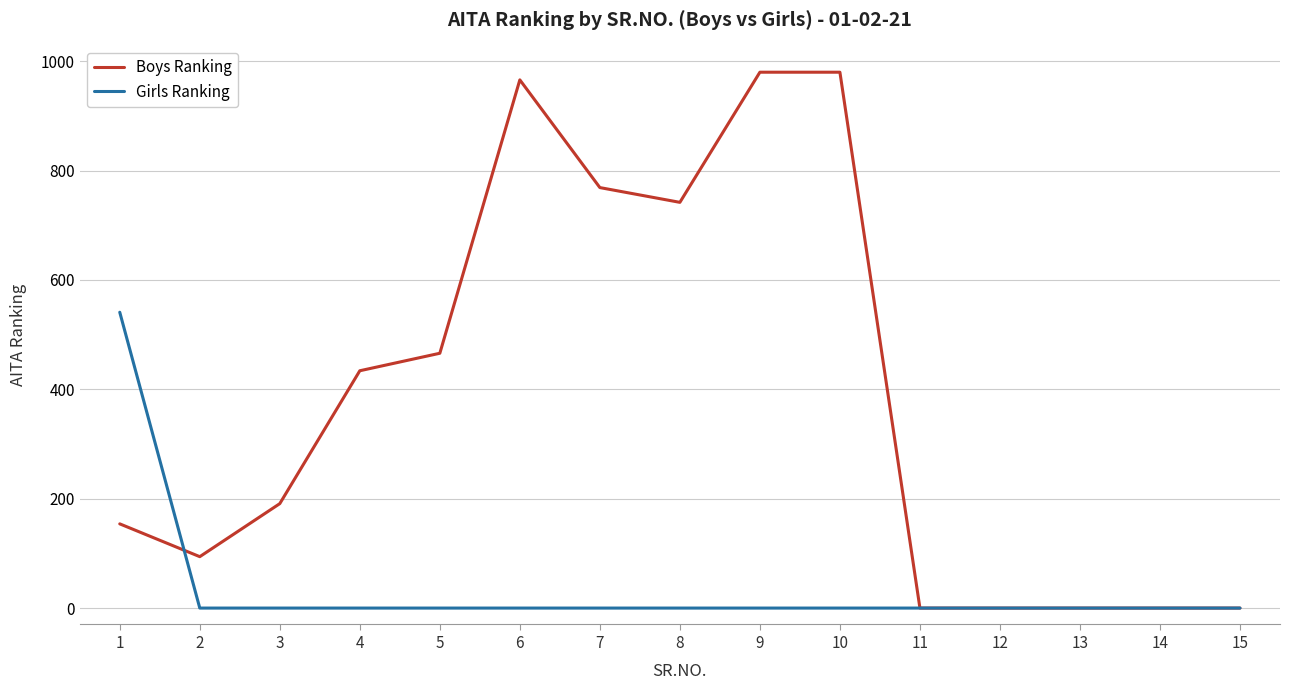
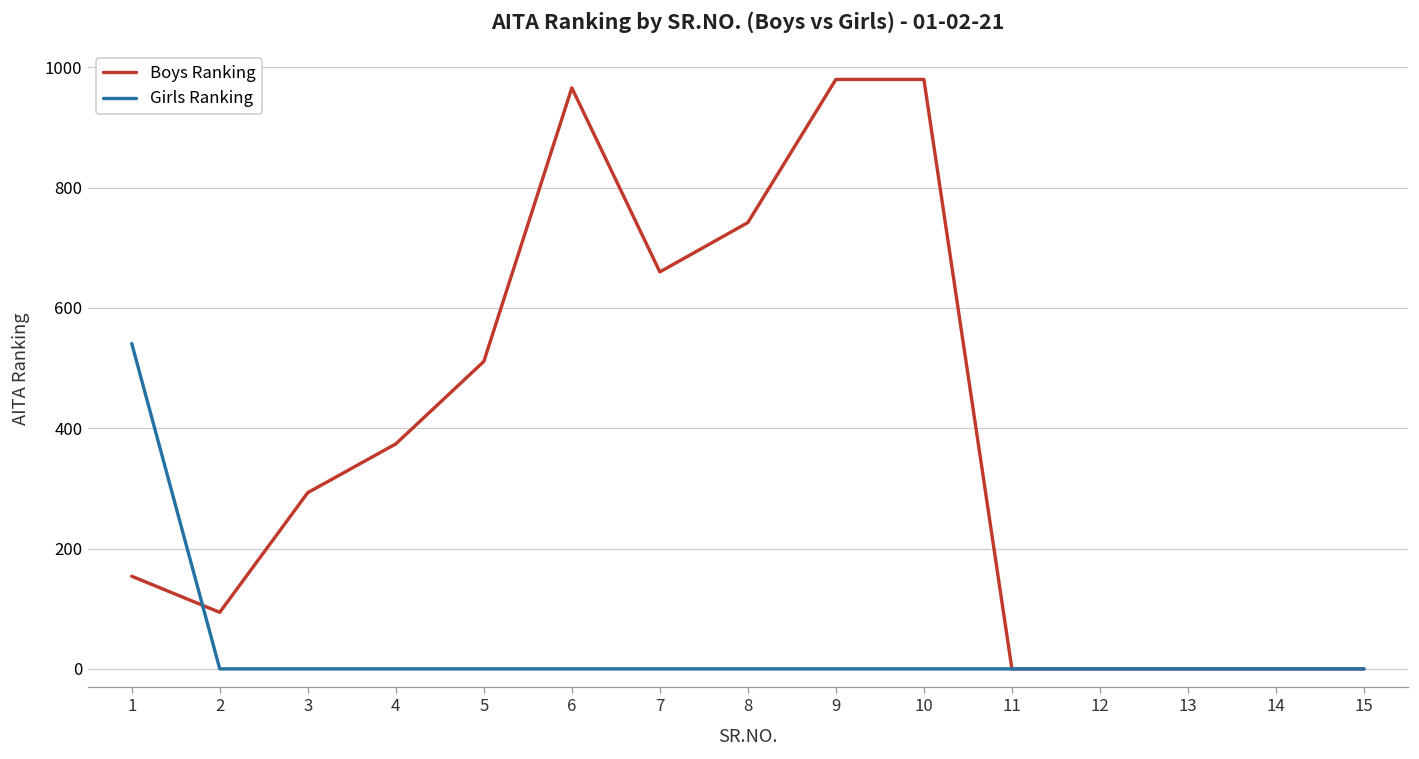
Boys Ranking, 3: 190 -> 290
Boys Ranking, 4: 430 -> 370
Boys Ranking, 5: 470 -> 510
Boys Ranking, 7: 770 -> 660
